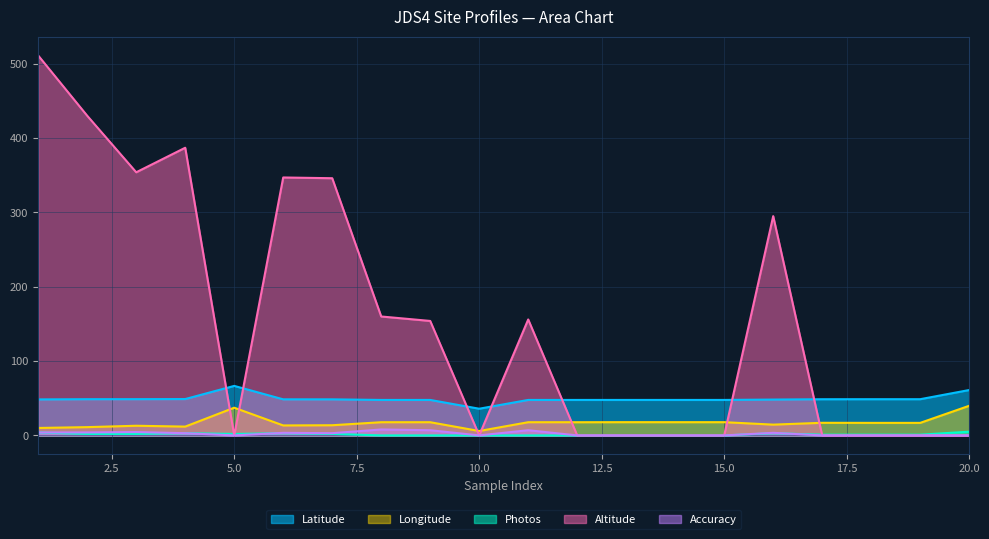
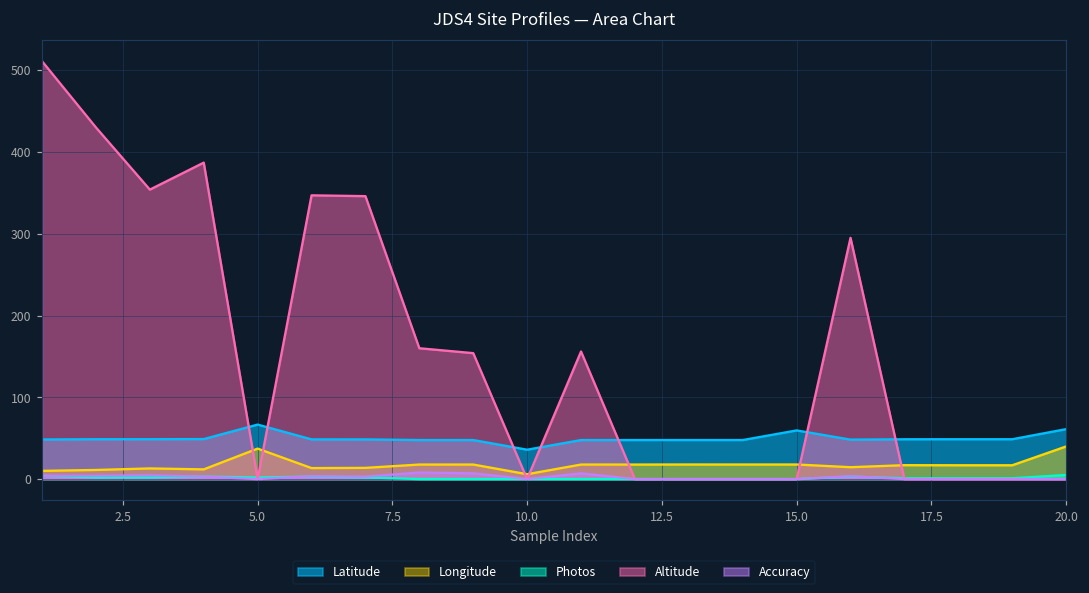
Latitude, 15.0: 50 -> 60
